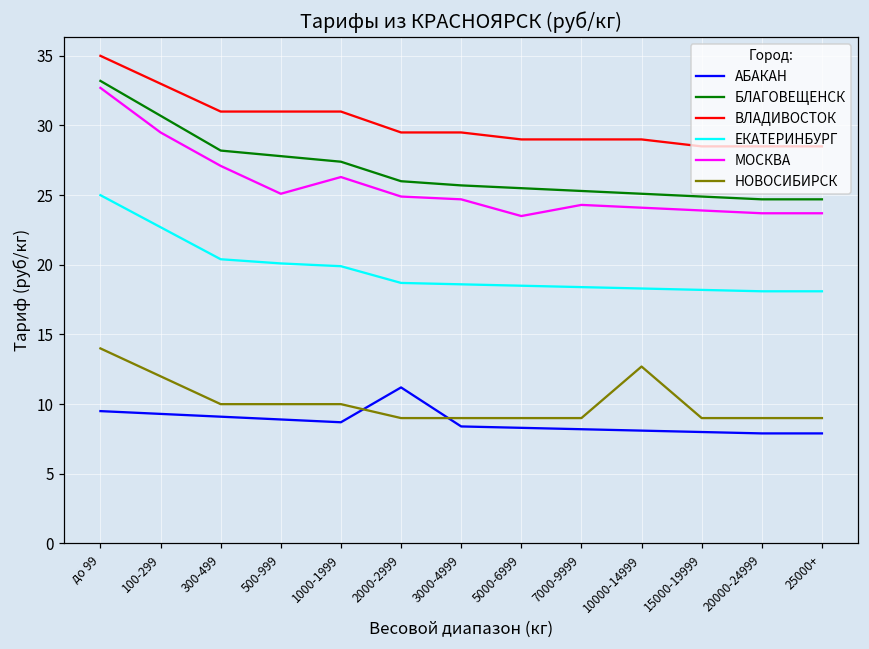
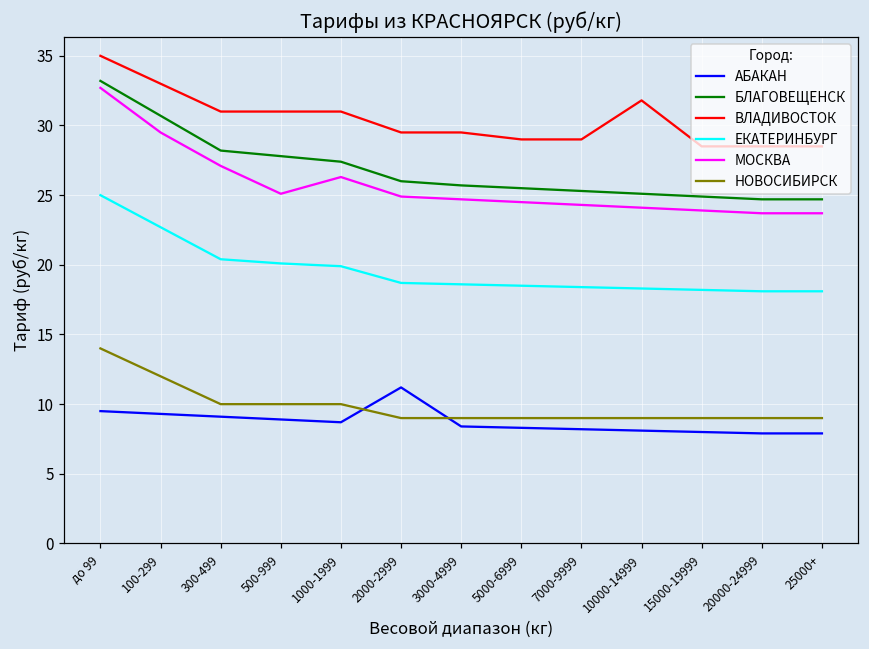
МОСКВА, 5000-6999: 23.5 -> 24.5
ВЛАДИВОСТОК, 10000-14999: 29.0 -> 31.8
НОВОСИБИРСК, 10000-14999: 12.7 -> 9.0
